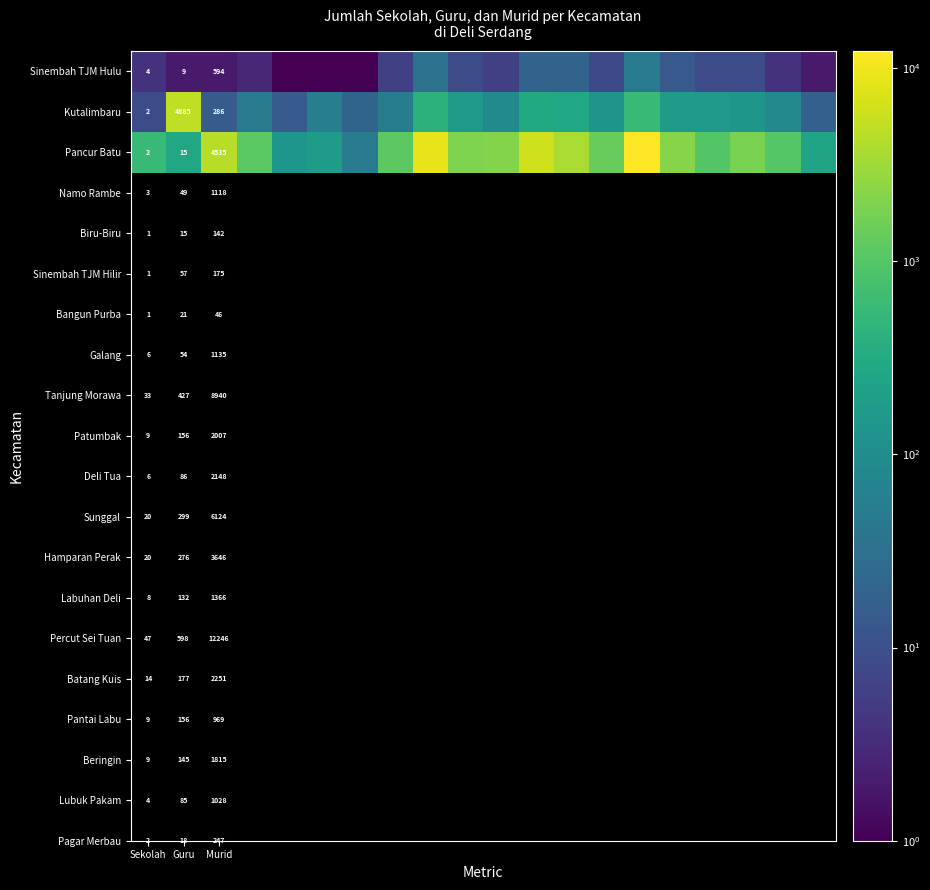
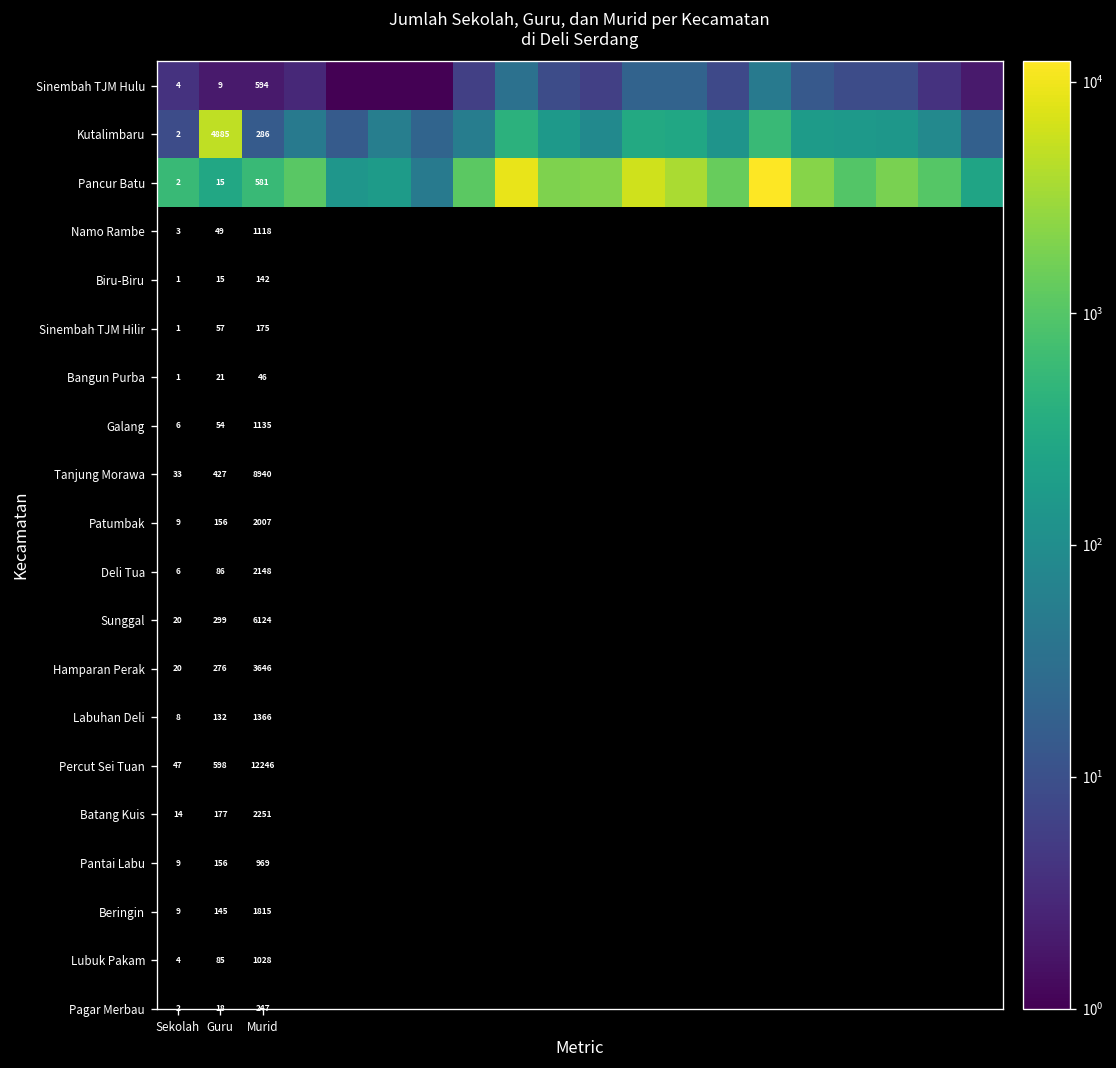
Pancur Batu, Murid: 4535 -> 581
